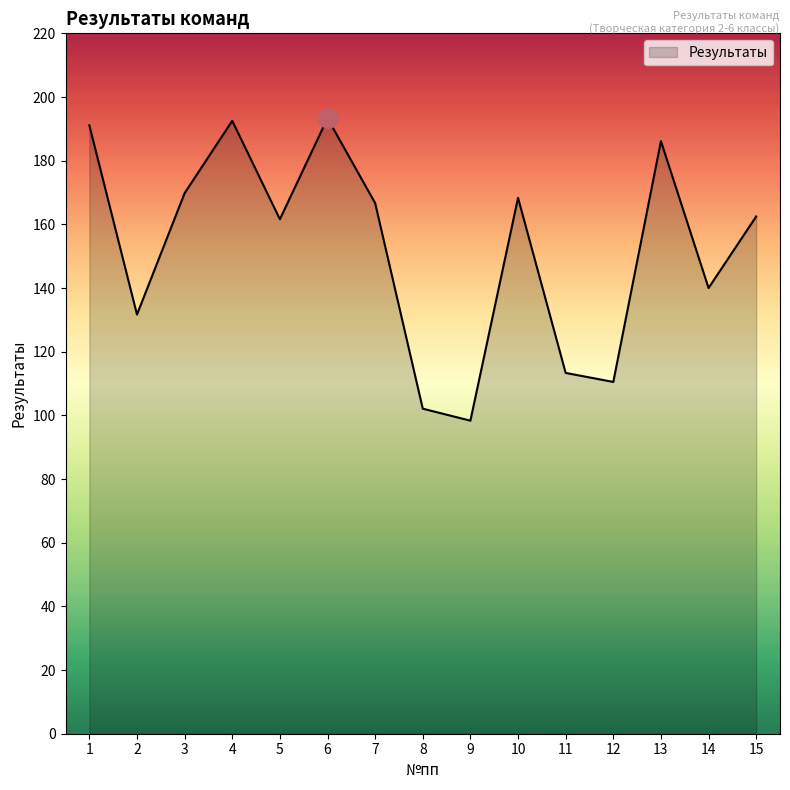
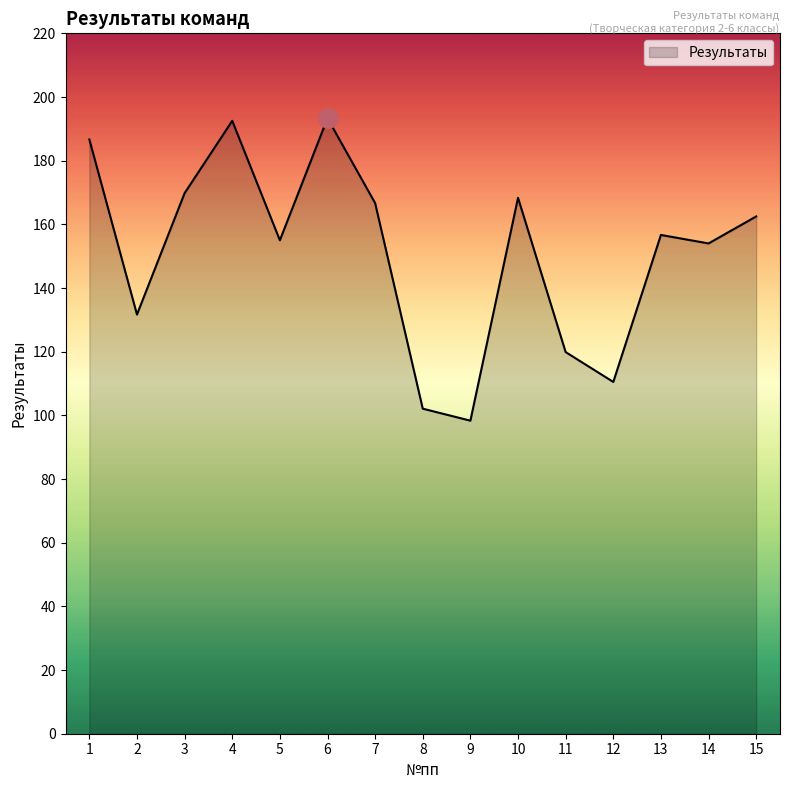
Результаты, 1: 191 -> 187
Результаты, 5: 162 -> 155
Результаты, 11: 113 -> 120
Результаты, 13: 186 -> 157
Результаты, 14: 140 -> 154
